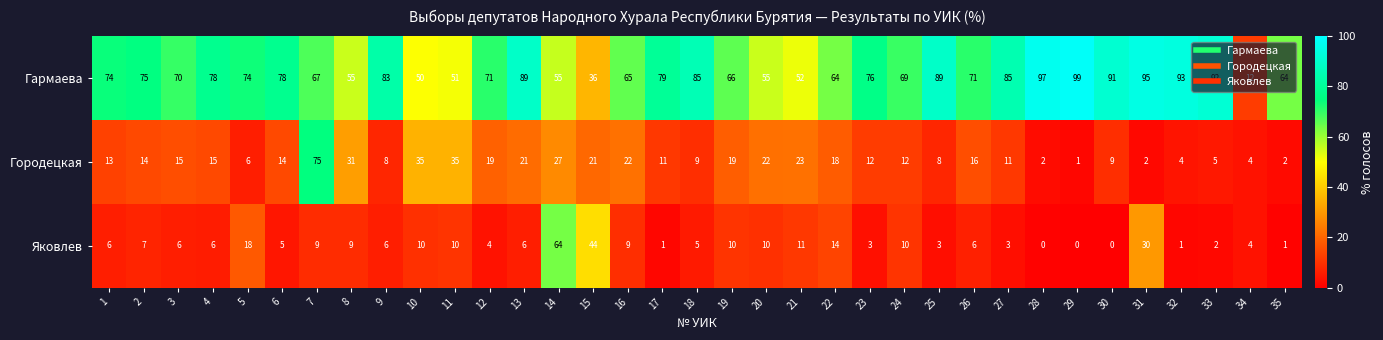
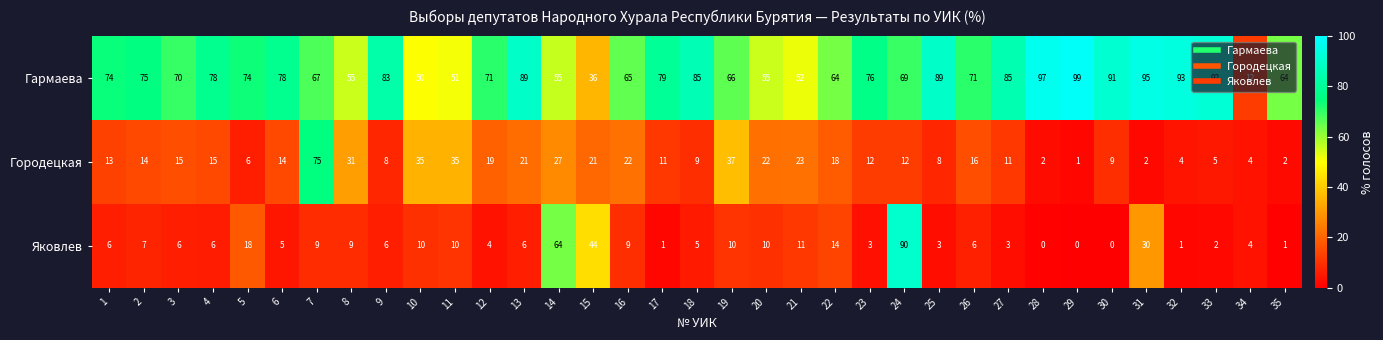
Городецкая, 19: 19 -> 37
Яковлев, 24: 10 -> 90
